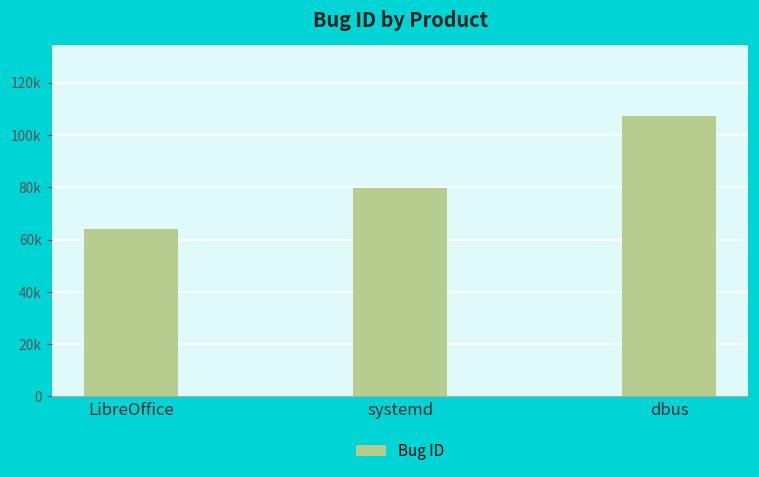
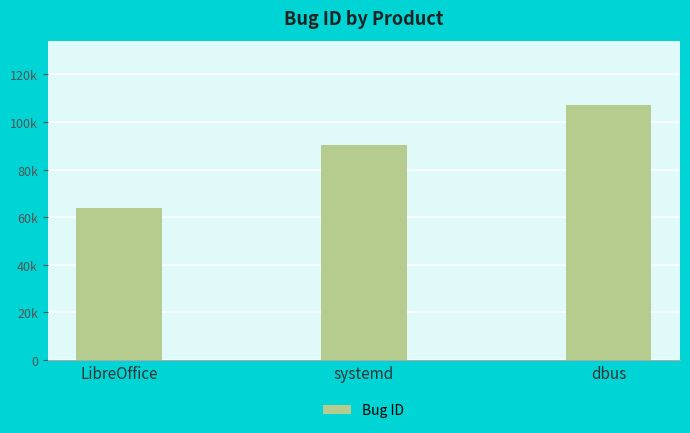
systemd: 80000 -> 90000
